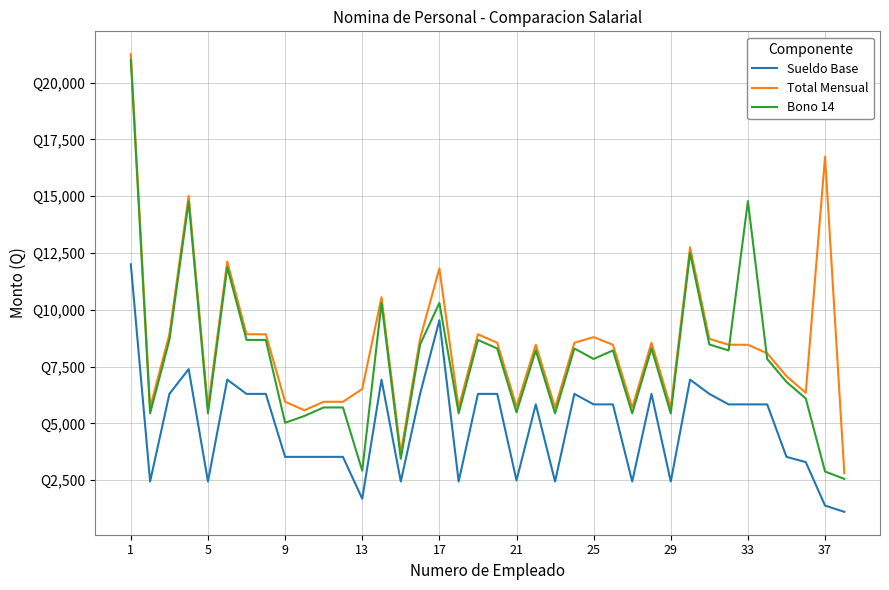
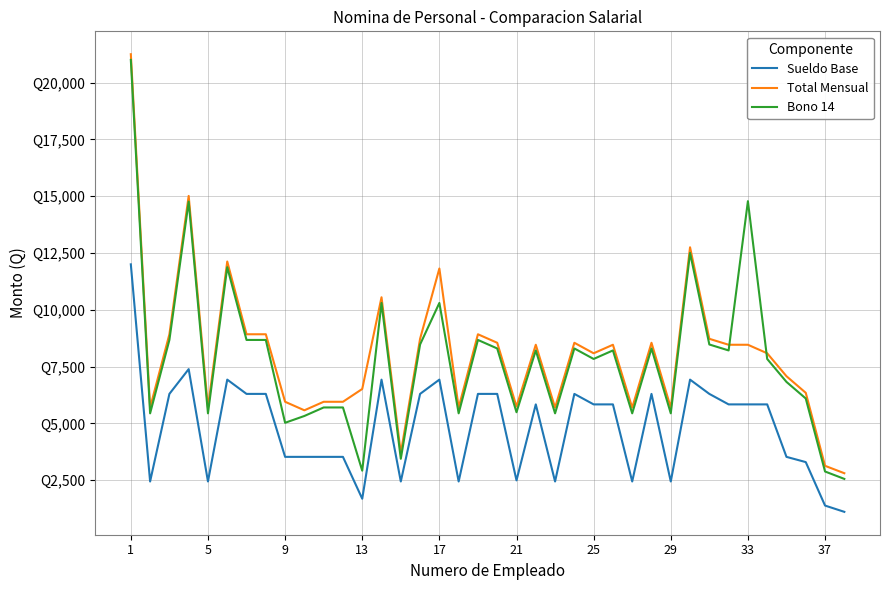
Sueldo Base, 17: Q9,500 -> Q6,900
Total Mensual, 25: Q8,800 -> Q8,100
Total Mensual, 37: Q16,700 -> Q3,100
